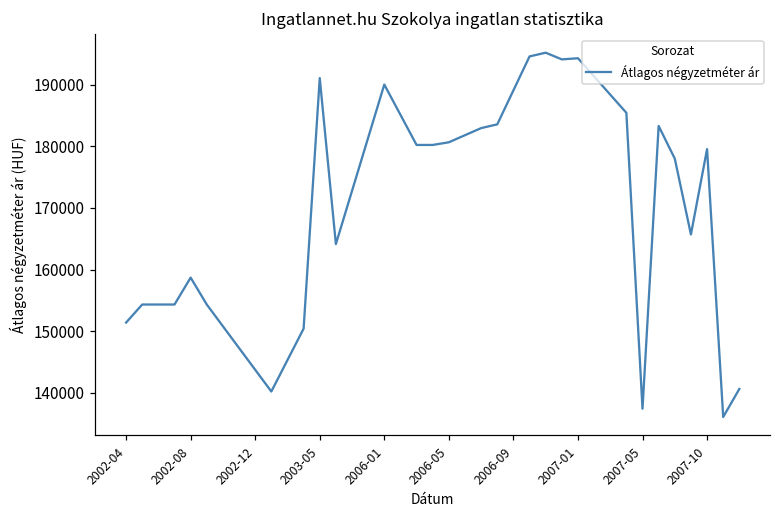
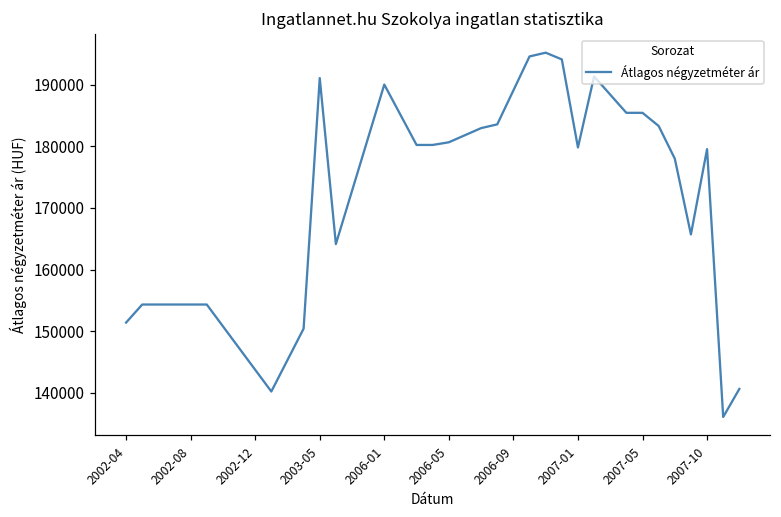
2002-08: 159000 -> 154000
2007-01: 194000 -> 180000
2007-05: 137000 -> 185000
